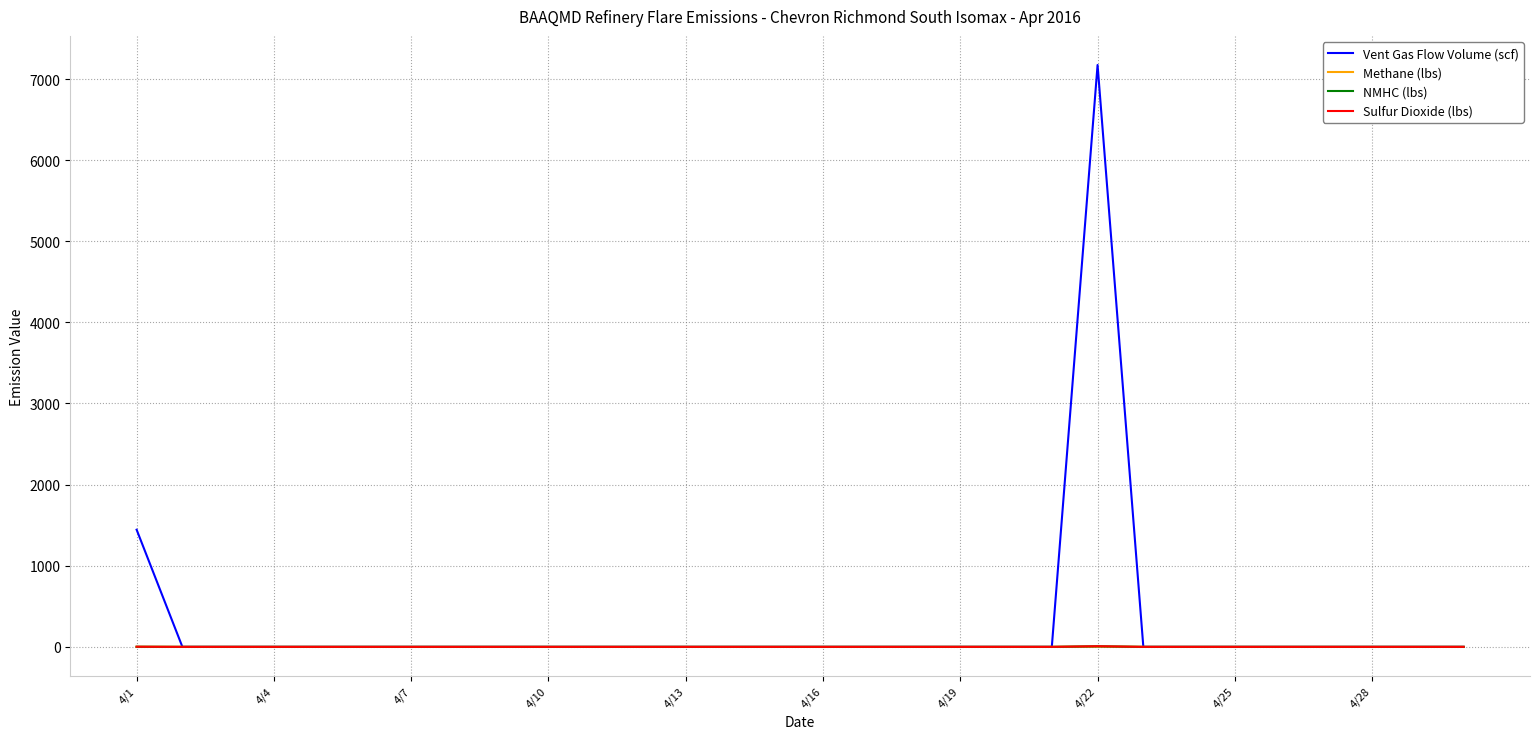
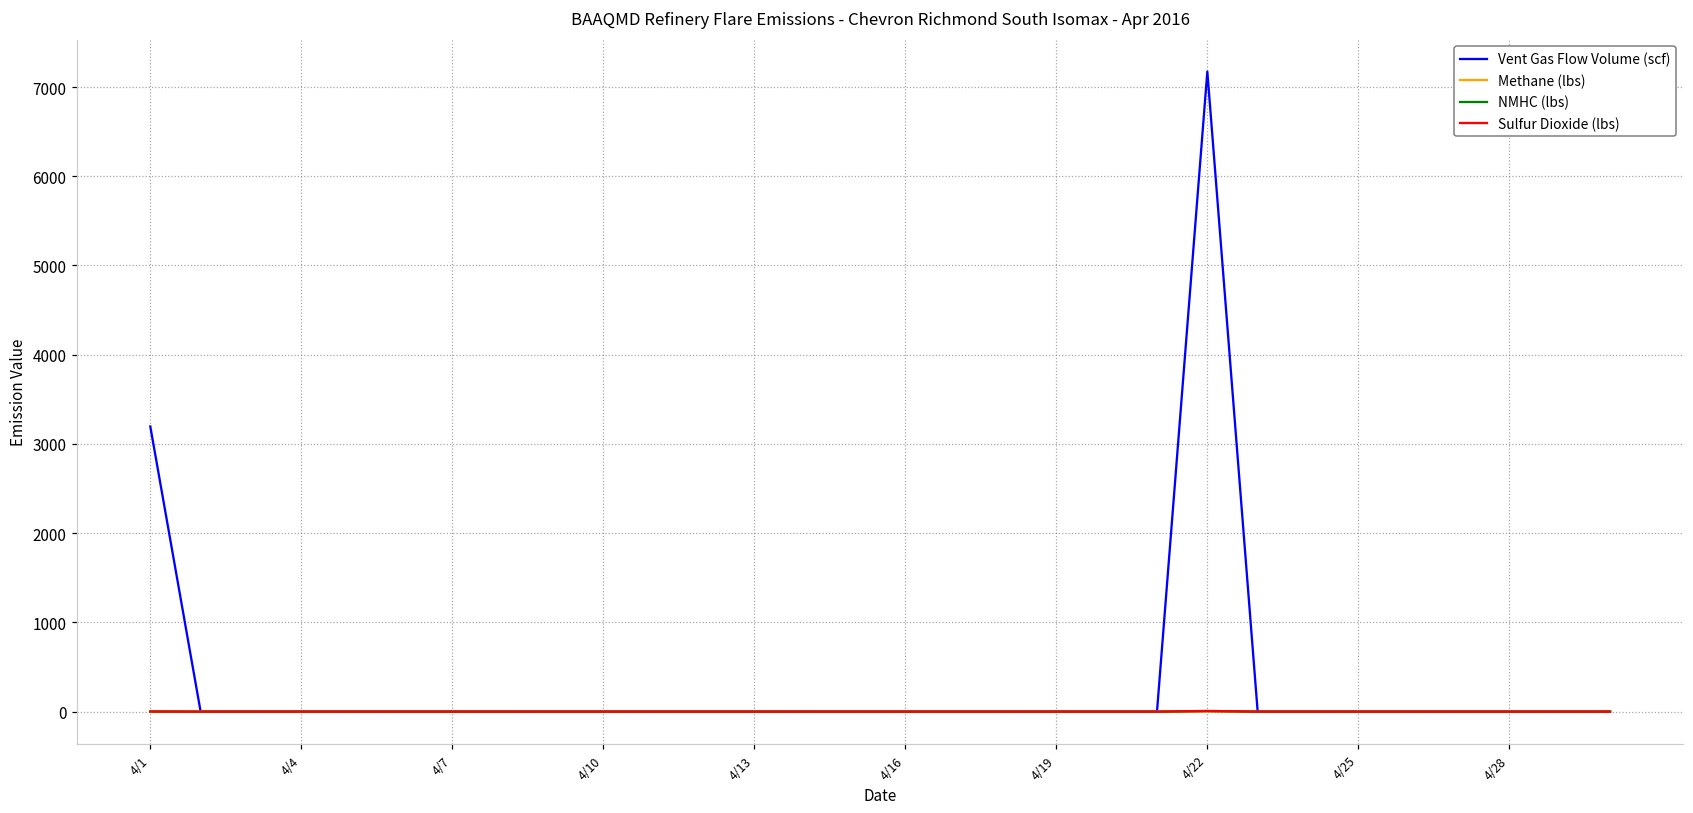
Vent Gas Flow Volume (scf), 4/1: 1400 -> 3200
